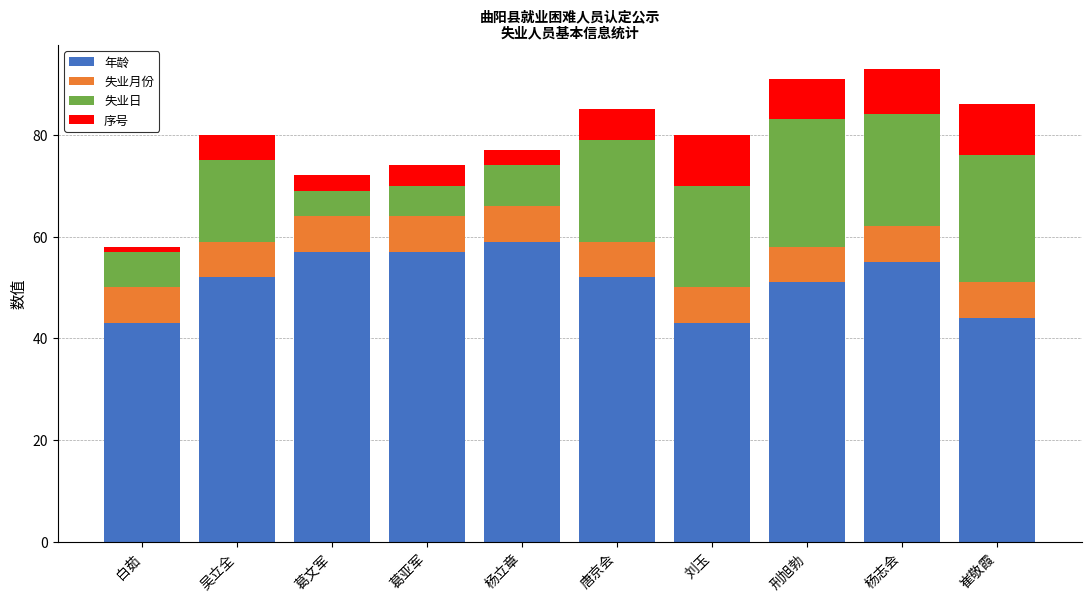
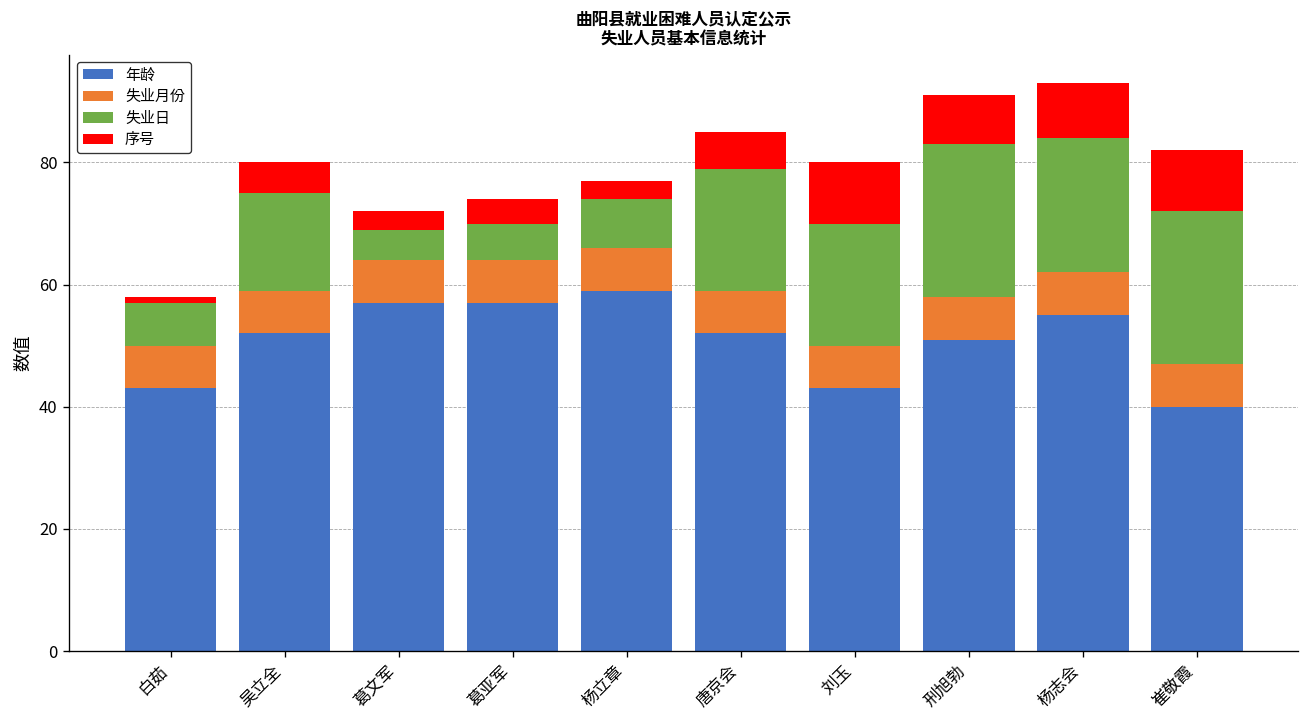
年龄, 崔敬霞: 44 -> 40
